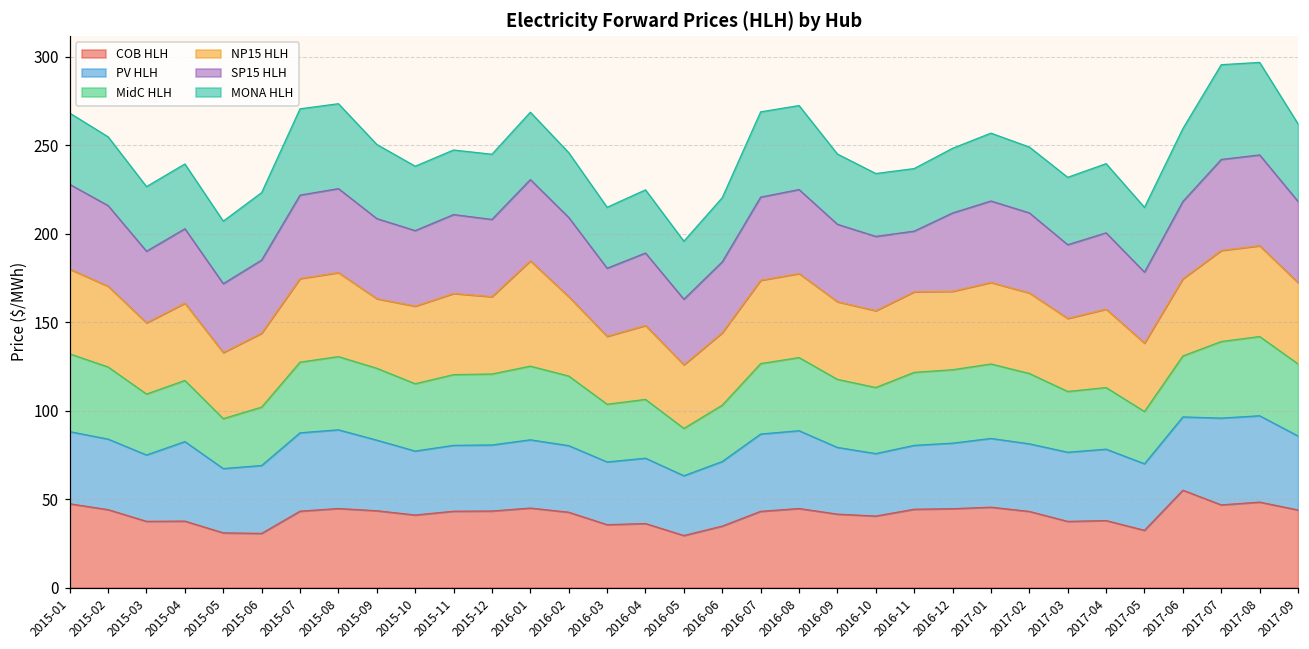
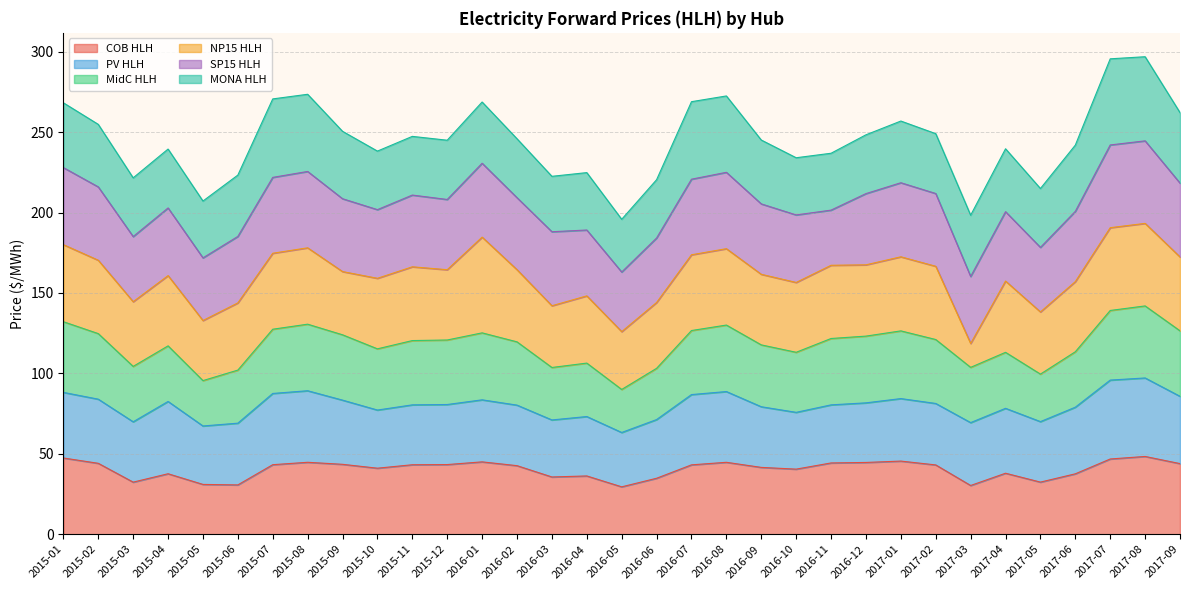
COB HLH, 2015-03: 37 -> 32
SP15 HLH, 2016-03: 39 -> 46
COB HLH, 2017-03: 37 -> 30
NP15 HLH, 2017-03: 41 -> 15
COB HLH, 2017-06: 55 -> 38
